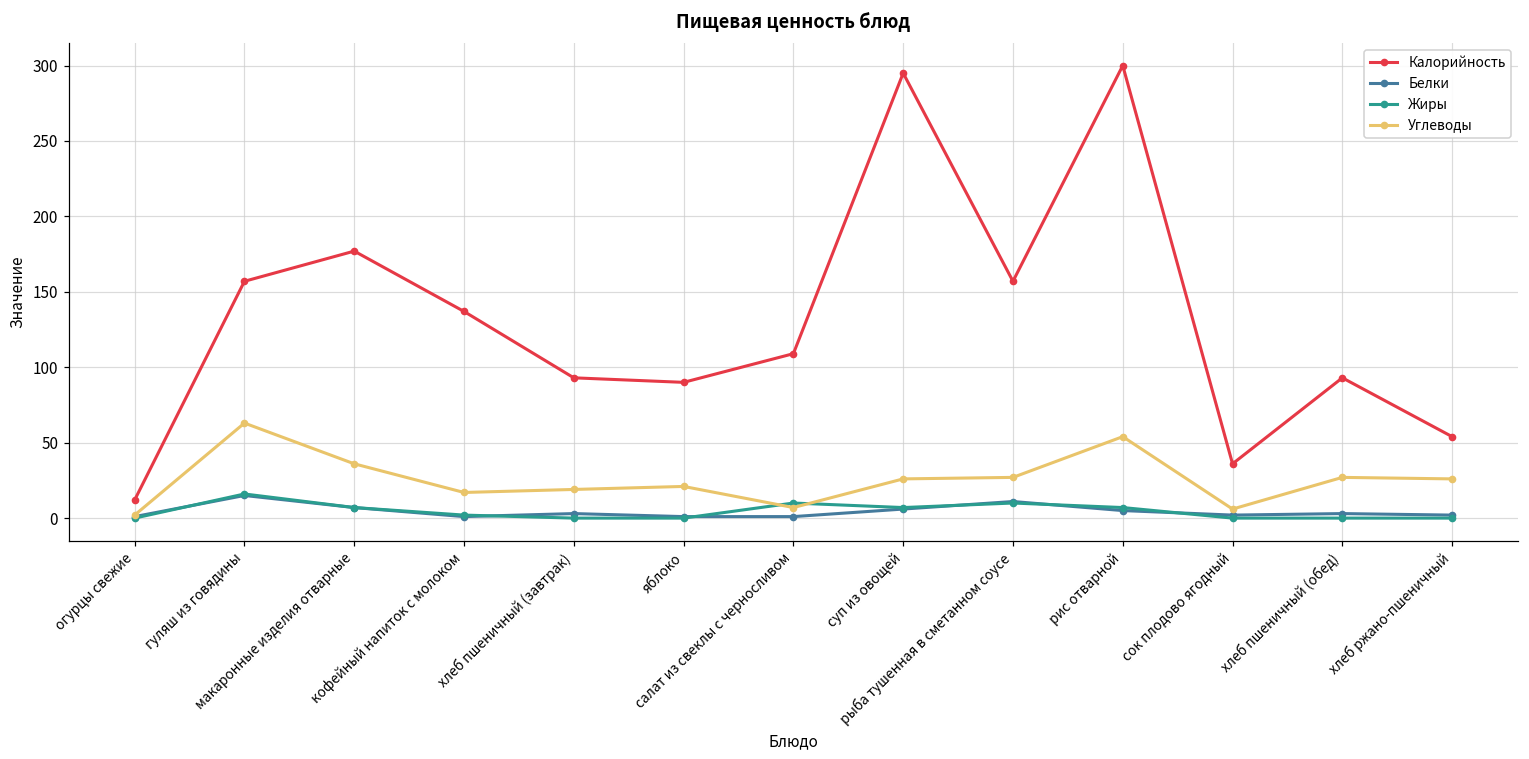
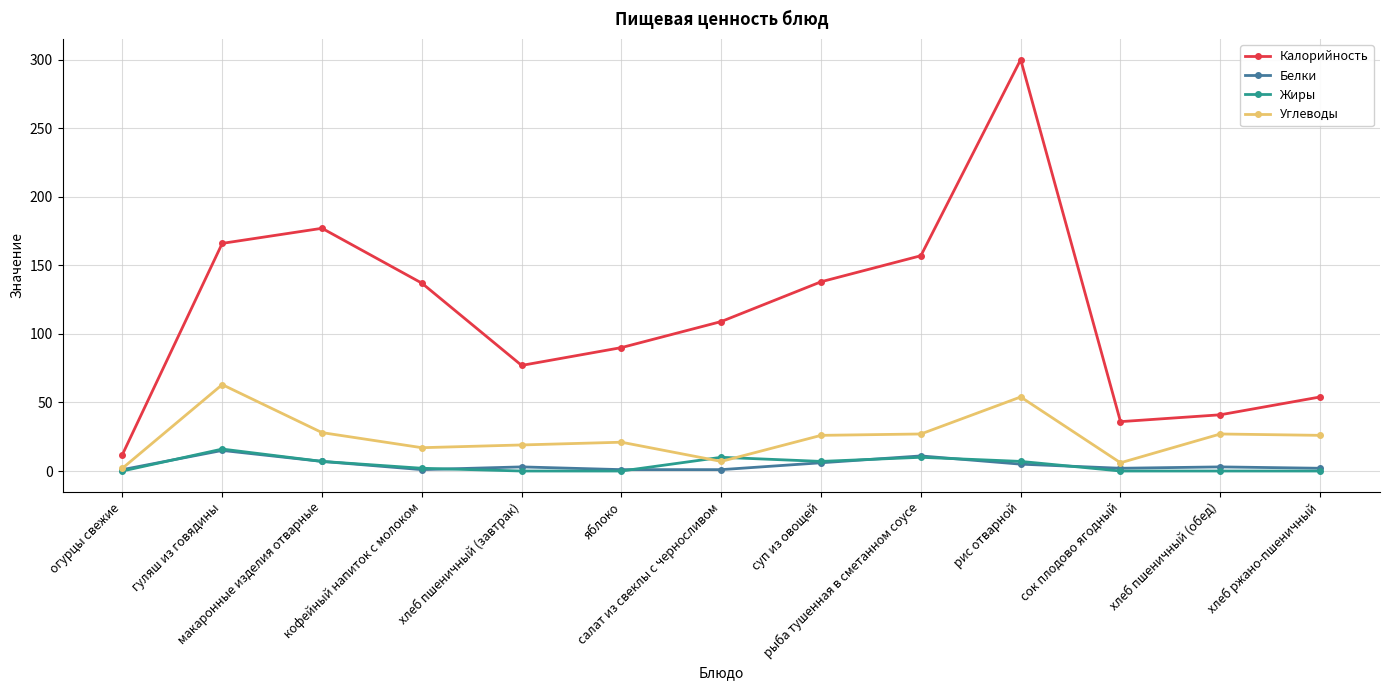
Калорийность, гуляш из говядины: 157 -> 166
Углеводы, макаронные изделия отварные: 36 -> 28
Калорийность, хлеб пшеничный (завтрак): 93 -> 77
Калорийность, суп из овощей: 295 -> 138
Калорийность, хлеб пшеничный (обед): 93 -> 41
